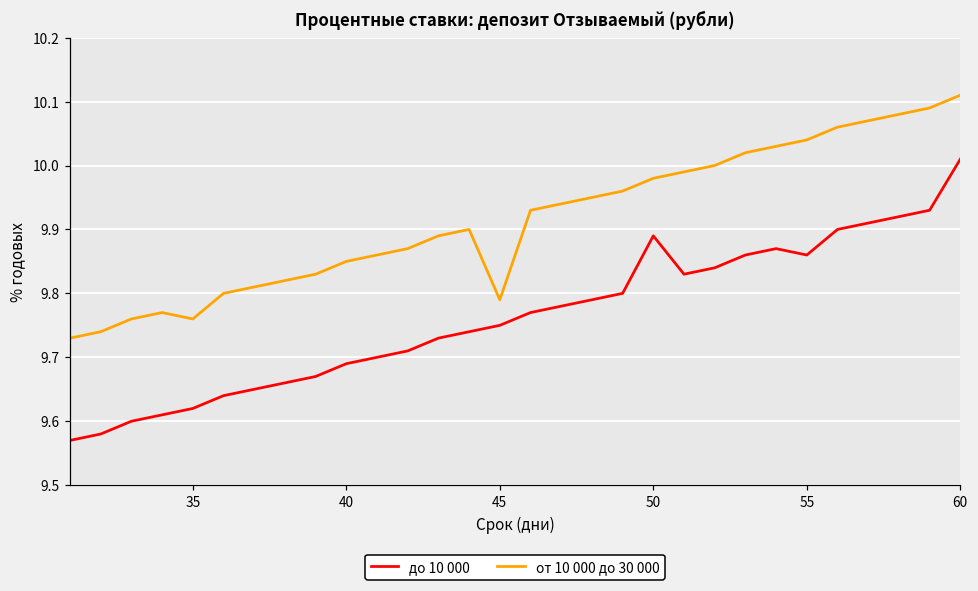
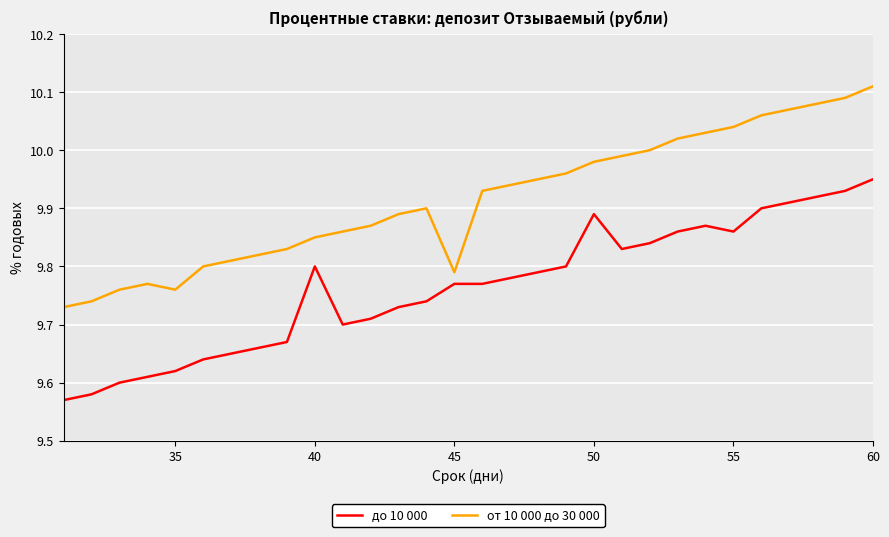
до 10 000, 40: 9.69 -> 9.80
до 10 000, 45: 9.75 -> 9.77
до 10 000, 60: 10.01 -> 9.95
